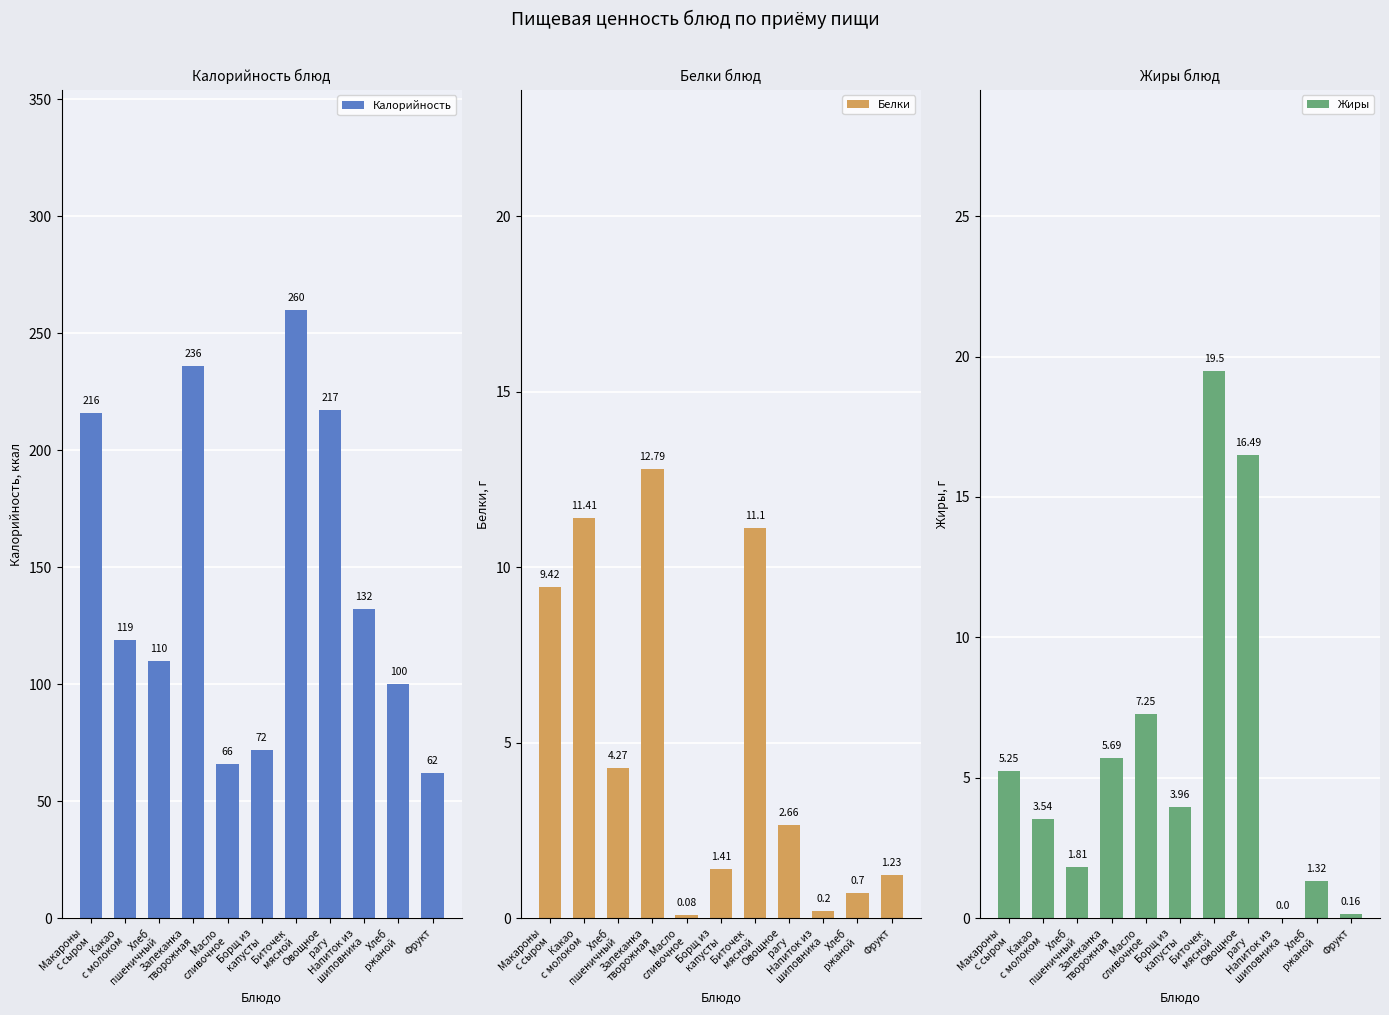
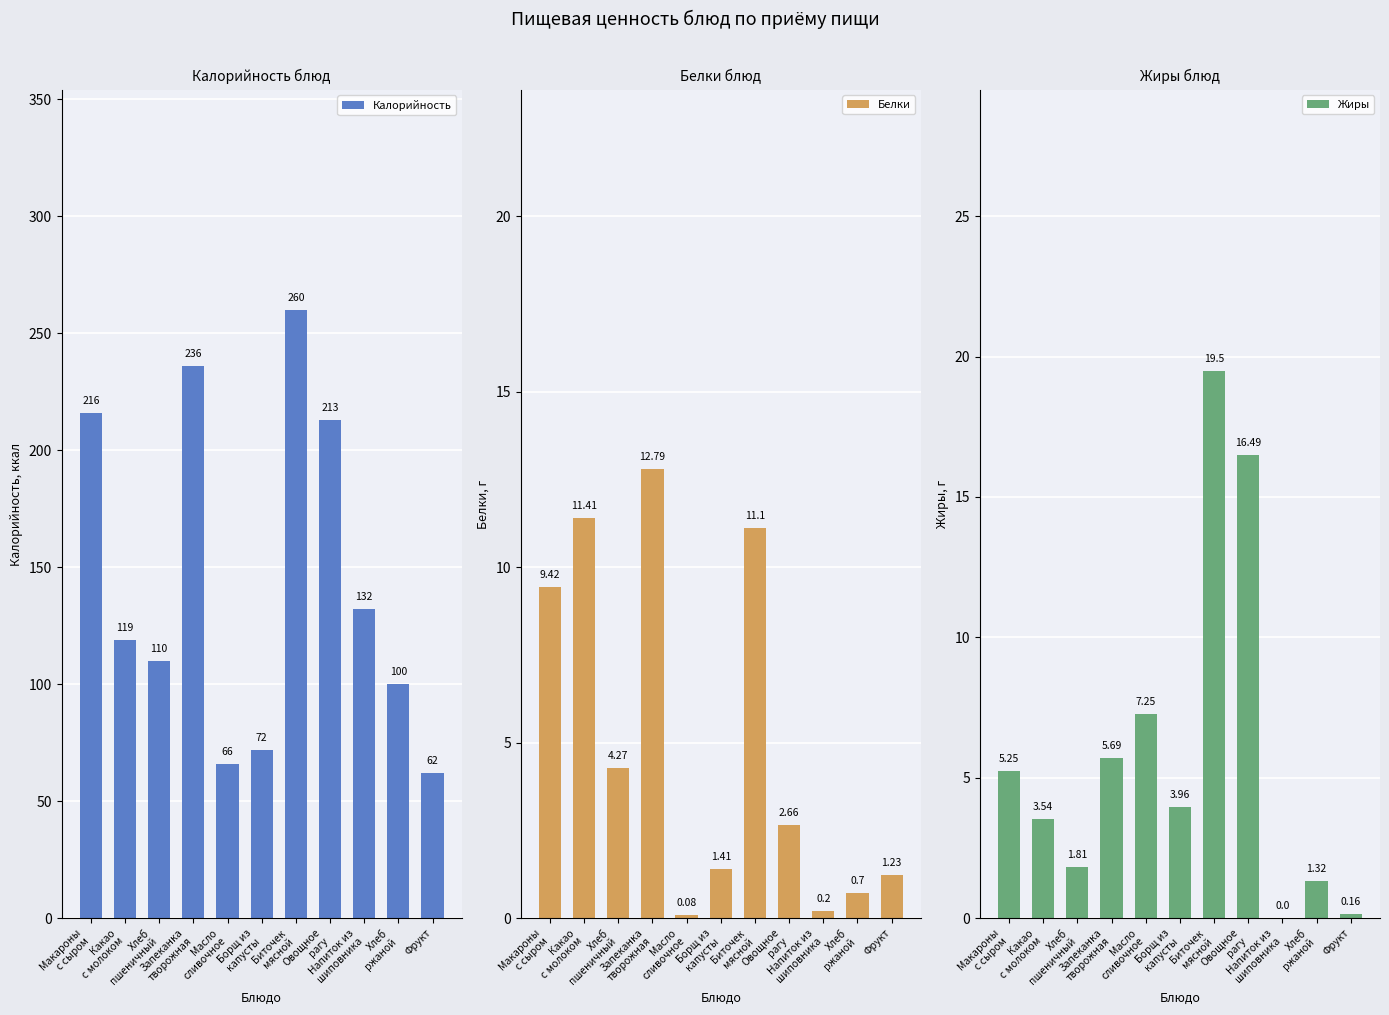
Калорийность блюд, Овощное рагу: 217 -> 213
